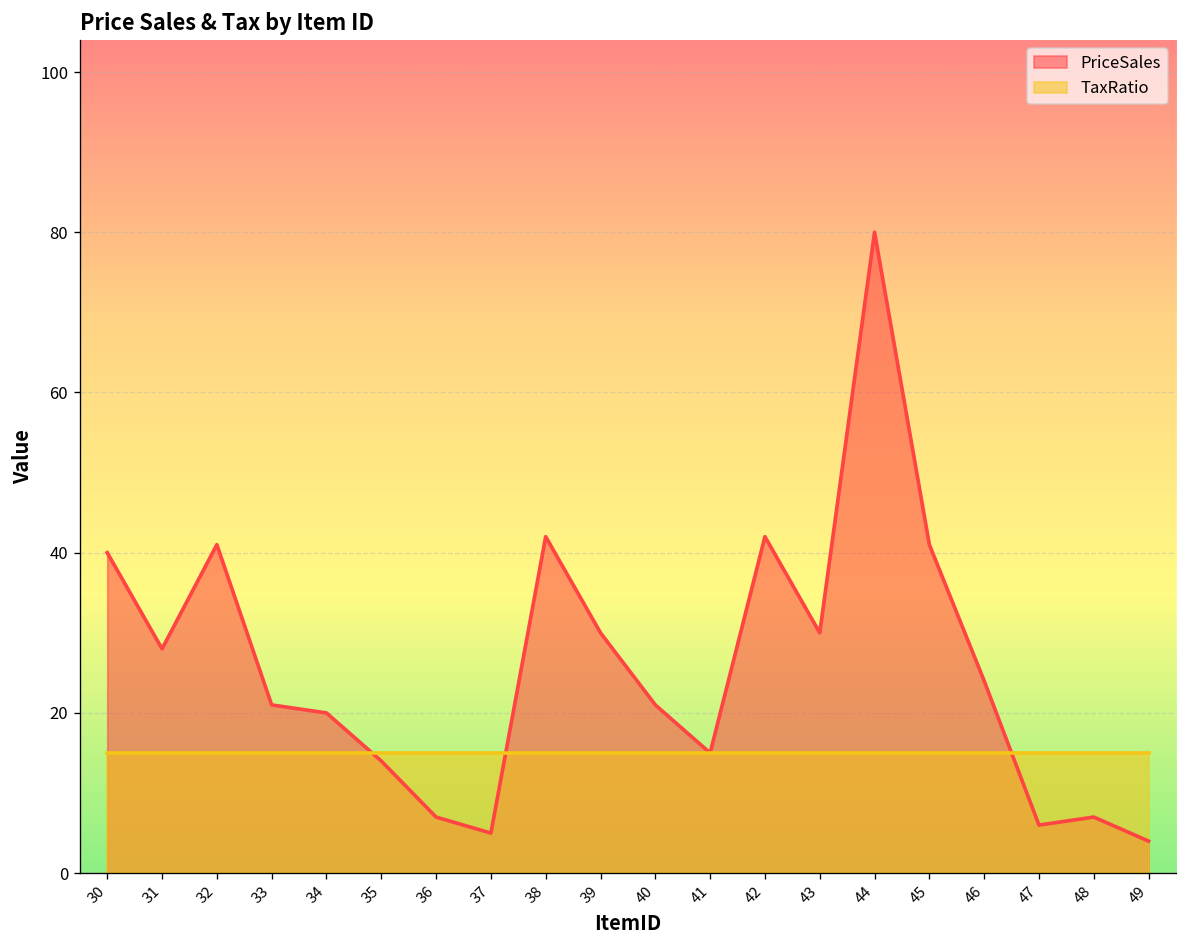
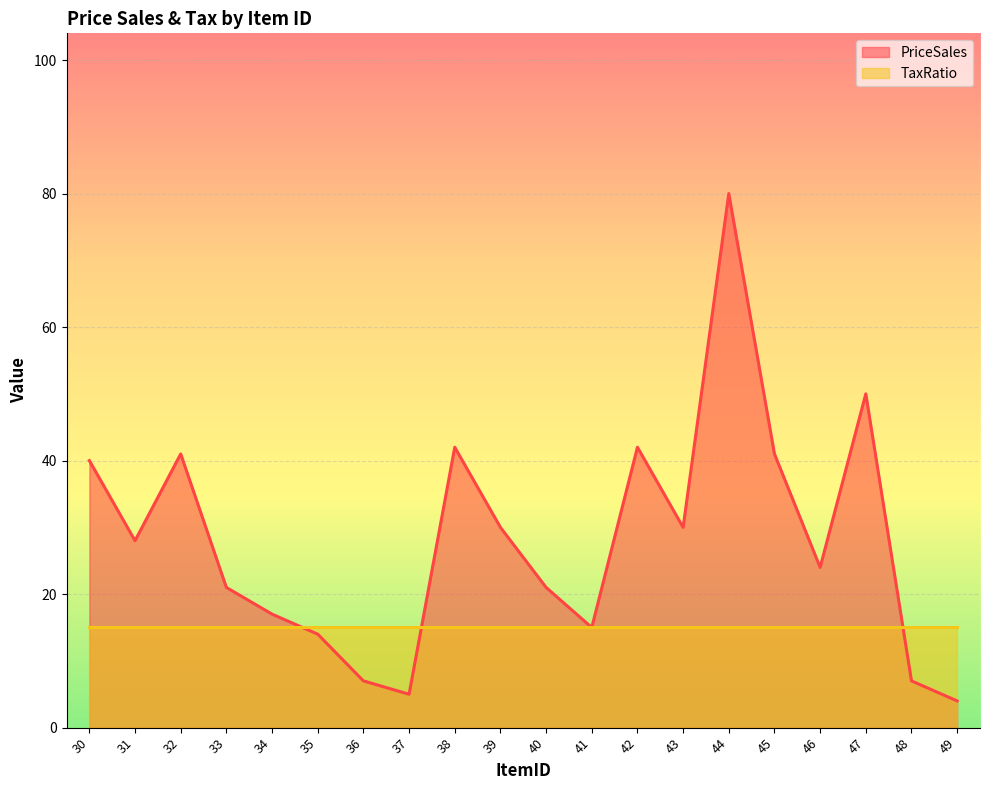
PriceSales, 34: 20 -> 17
PriceSales, 47: 6 -> 50
